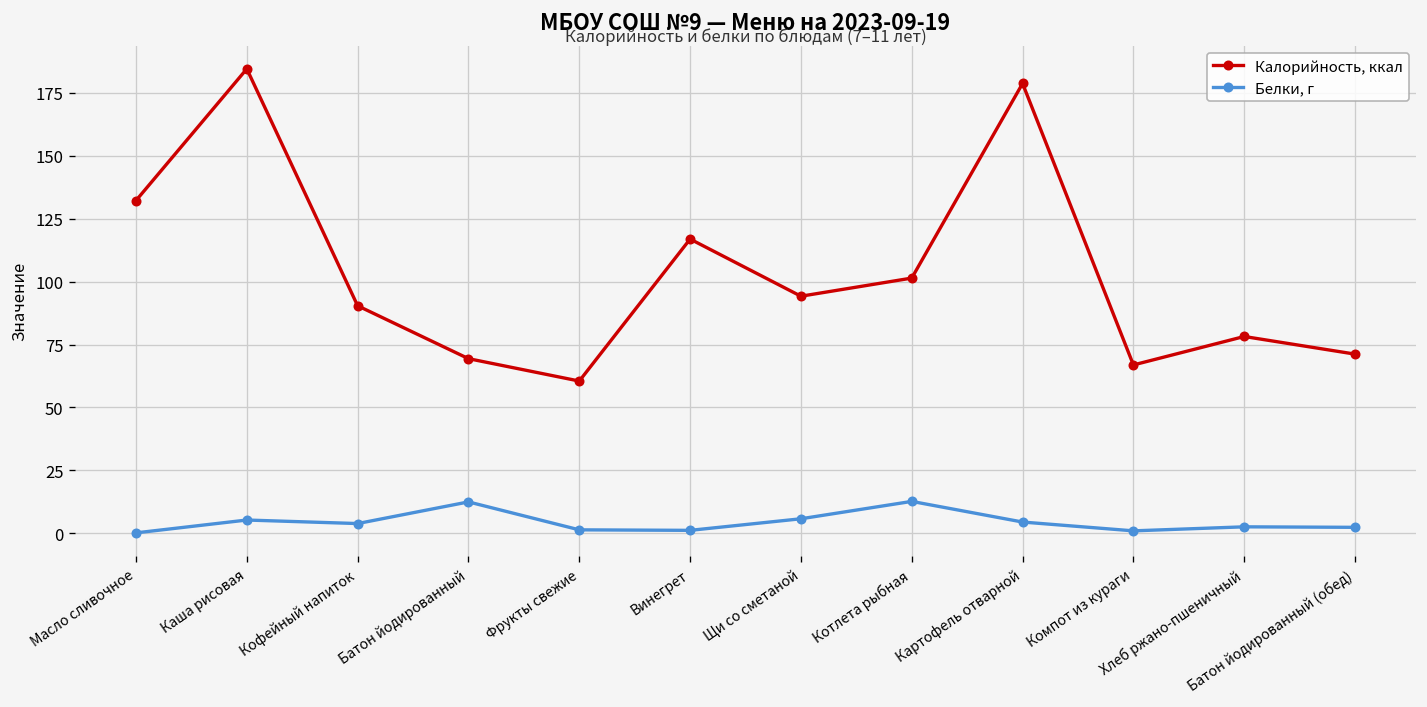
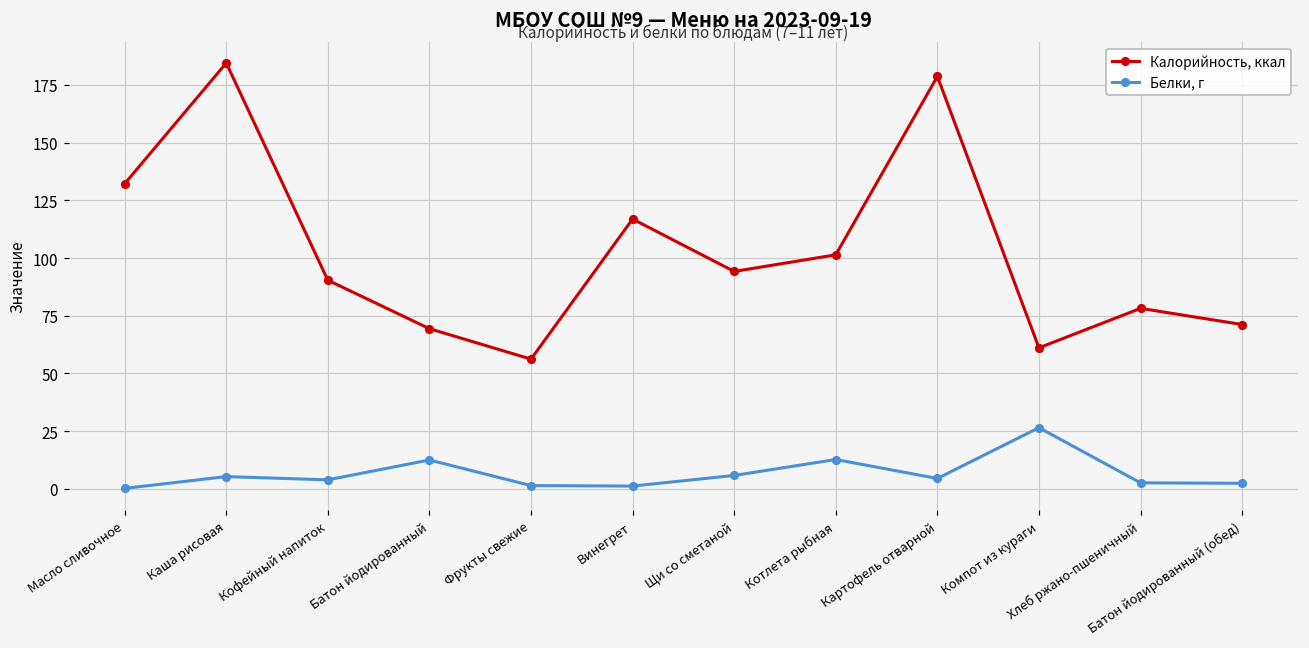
Калорийность, ккал, Фрукты свежие: 61 -> 56
Калорийность, ккал, Компот из кураги: 67 -> 61
Белки, г, Компот из кураги: 1 -> 27
